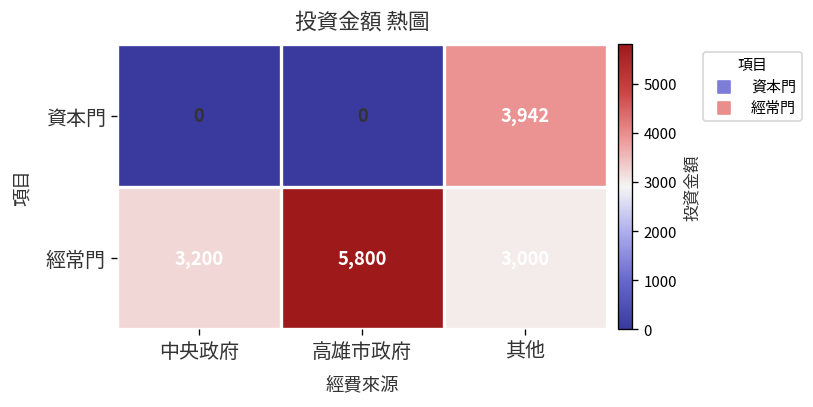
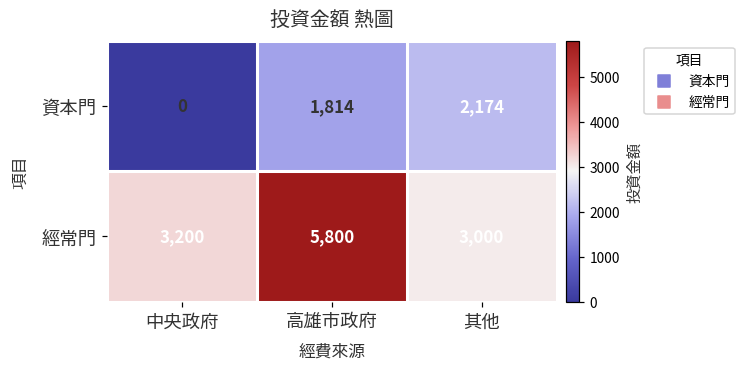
資本門, 高雄市政府: 0 -> 1,814
資本門, 其他: 3,942 -> 2,174
